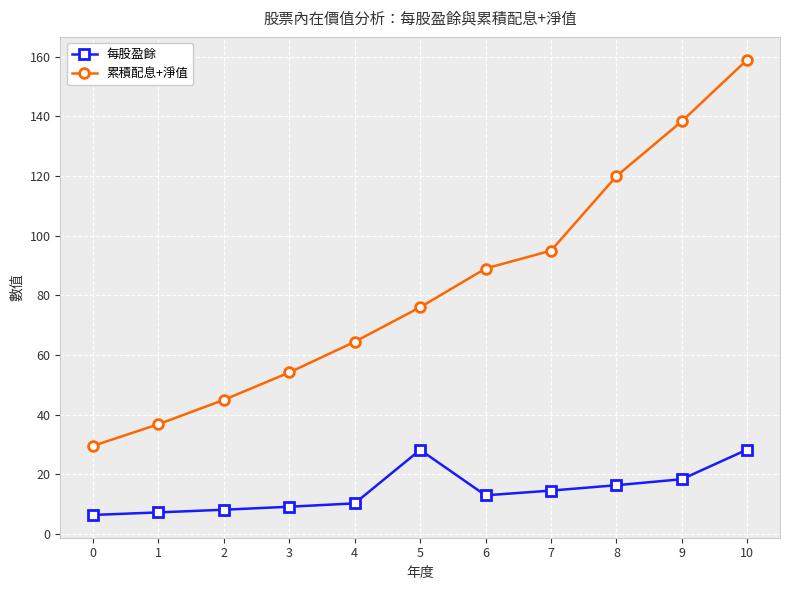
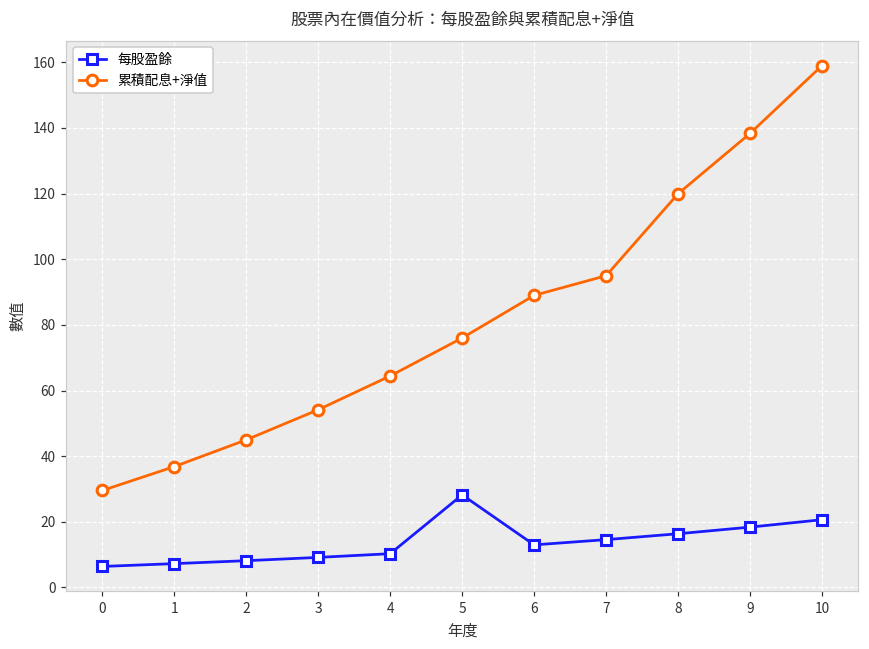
每股盈餘, 10: 28 -> 21
